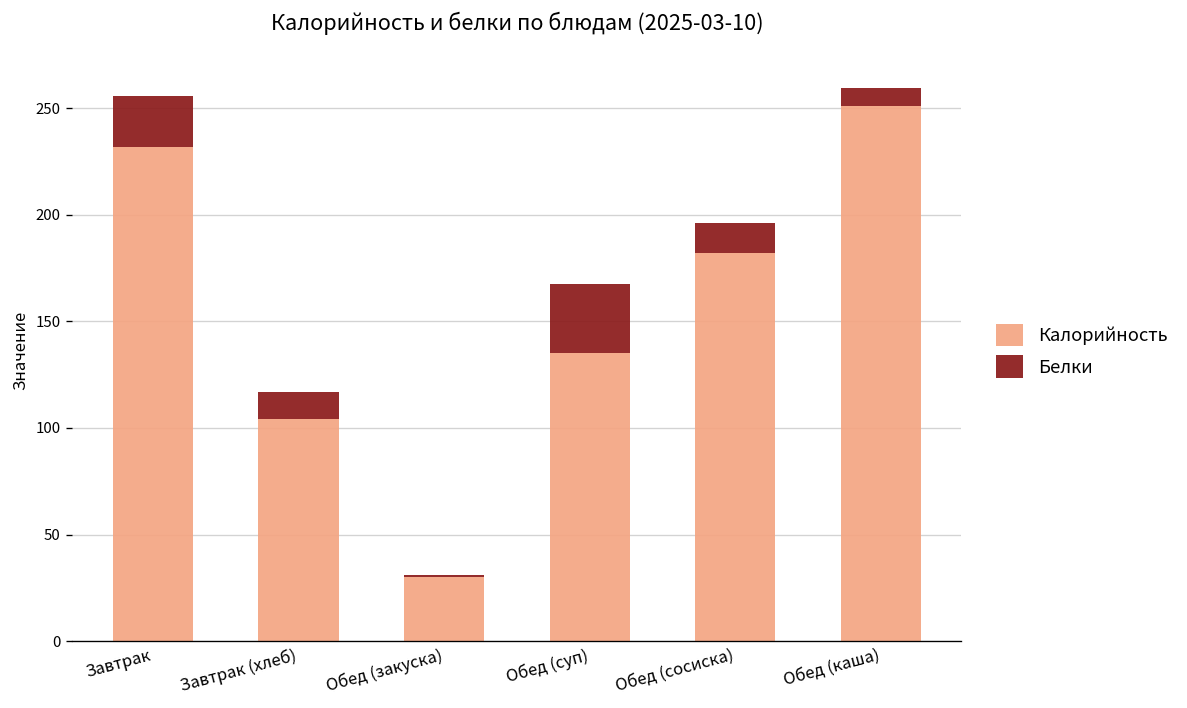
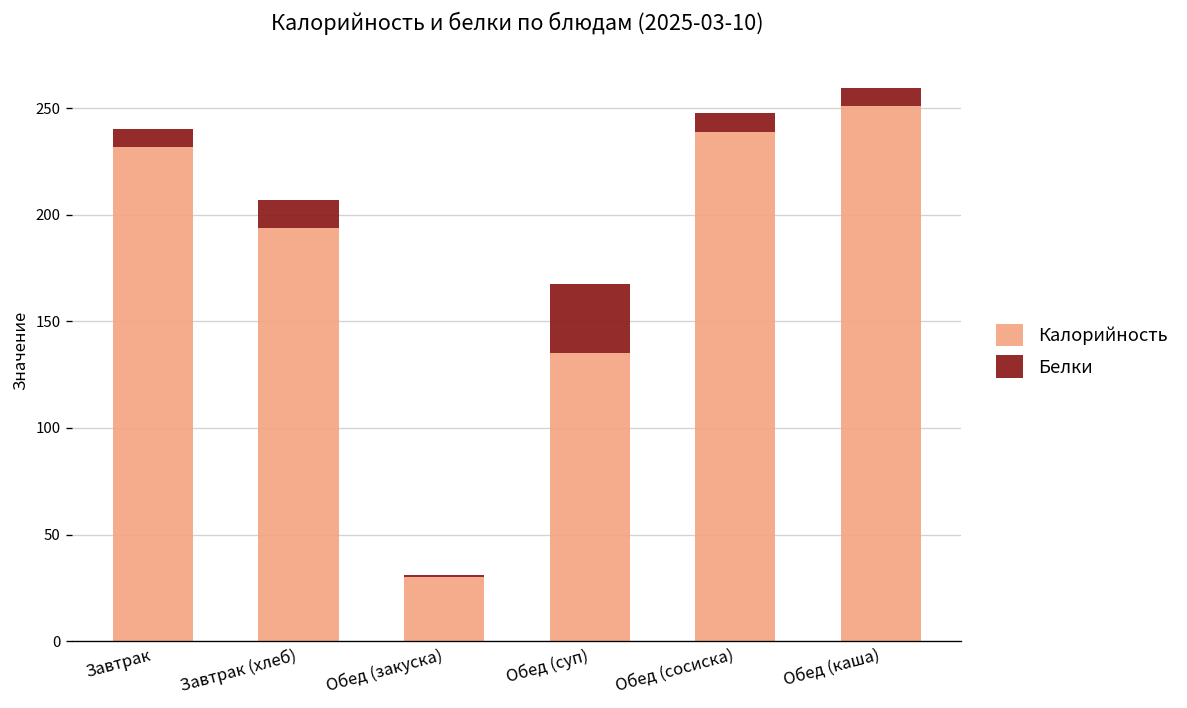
Белки, Завтрак: 24 -> 8
Калорийность, Завтрак (хлеб): 104 -> 194
Калорийность, Обед (сосиска): 182 -> 239
Белки, Обед (сосиска): 14 -> 9
